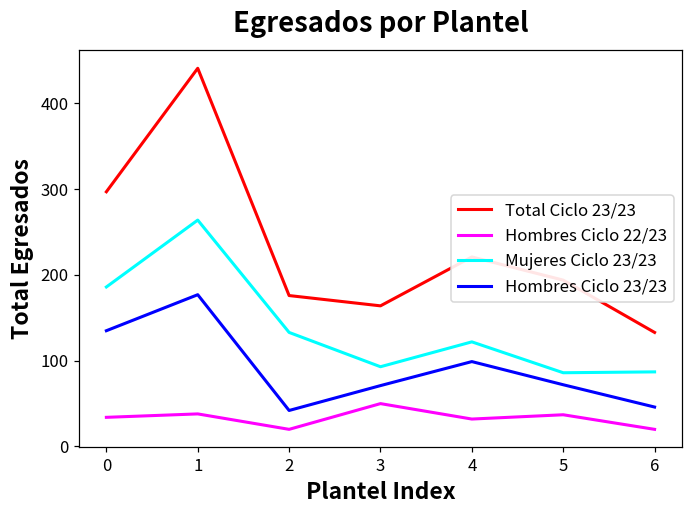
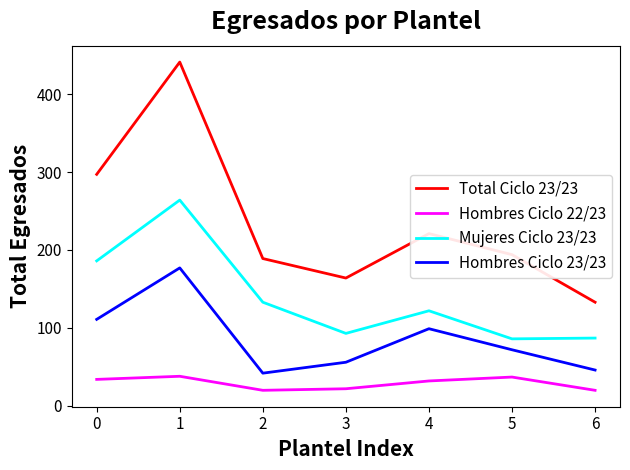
Hombres Ciclo 23/23, 0: 140 -> 110
Total Ciclo 23/23, 2: 180 -> 190
Hombres Ciclo 22/23, 3: 50 -> 20
Hombres Ciclo 23/23, 3: 70 -> 60
